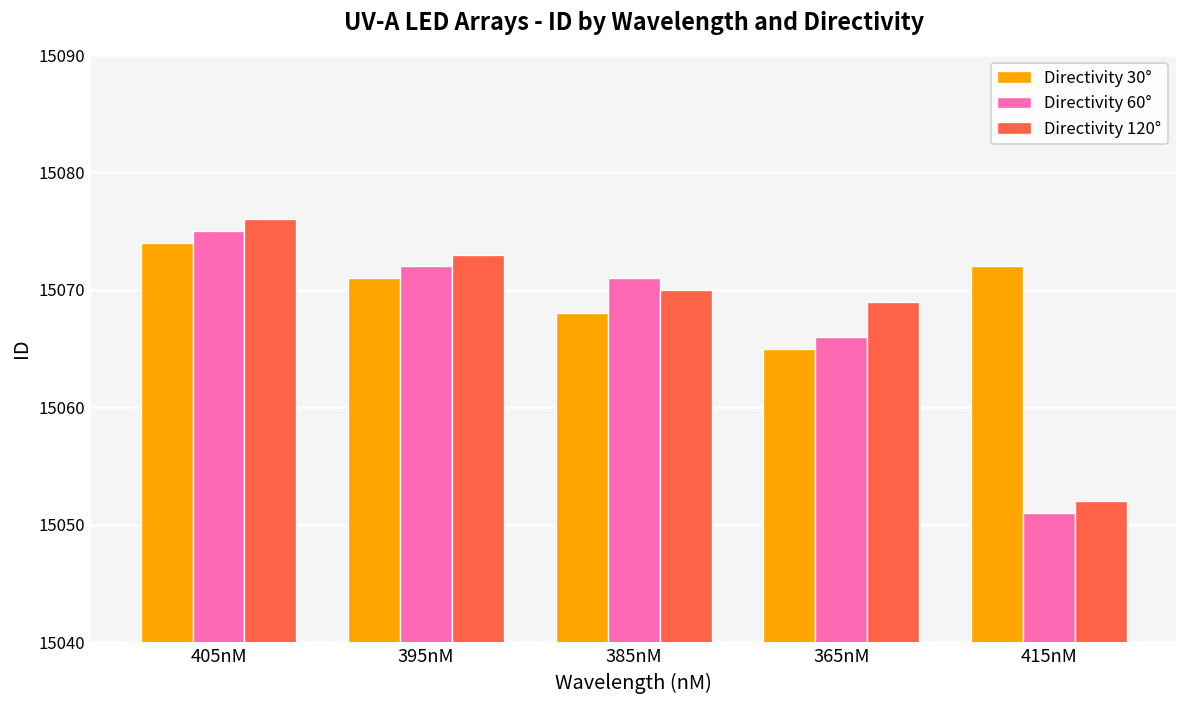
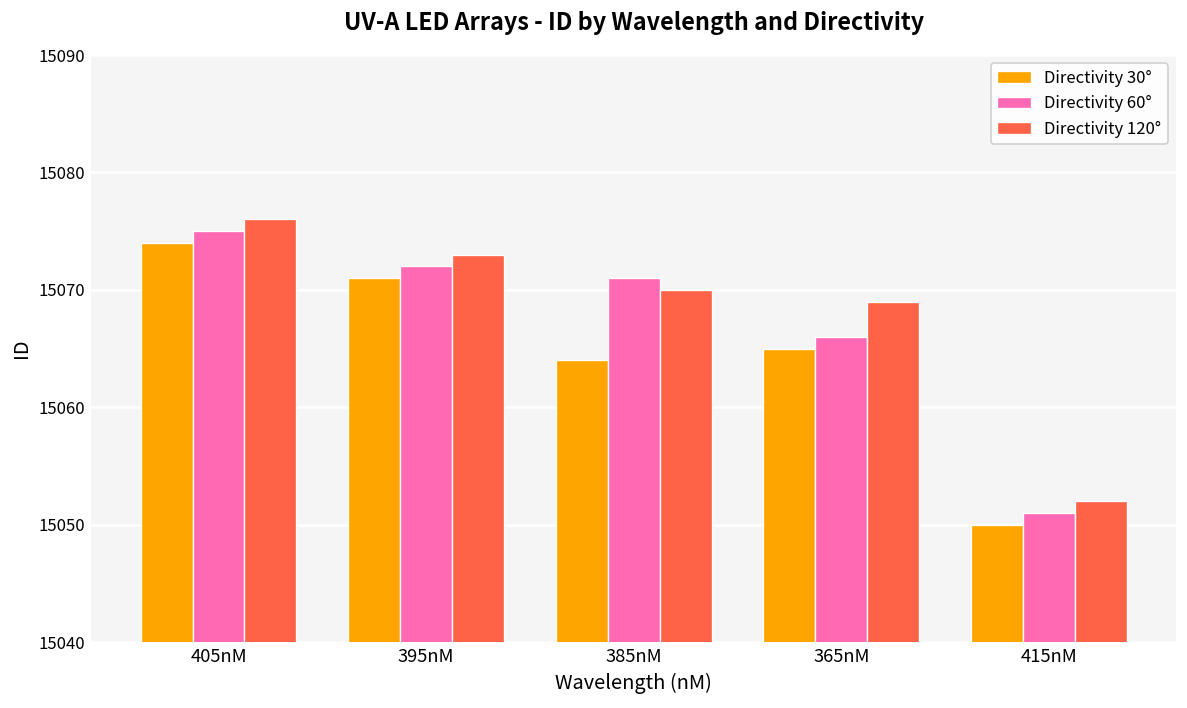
Directivity 30°, 385nM: 15068 -> 15064
Directivity 30°, 415nM: 15072 -> 15050
